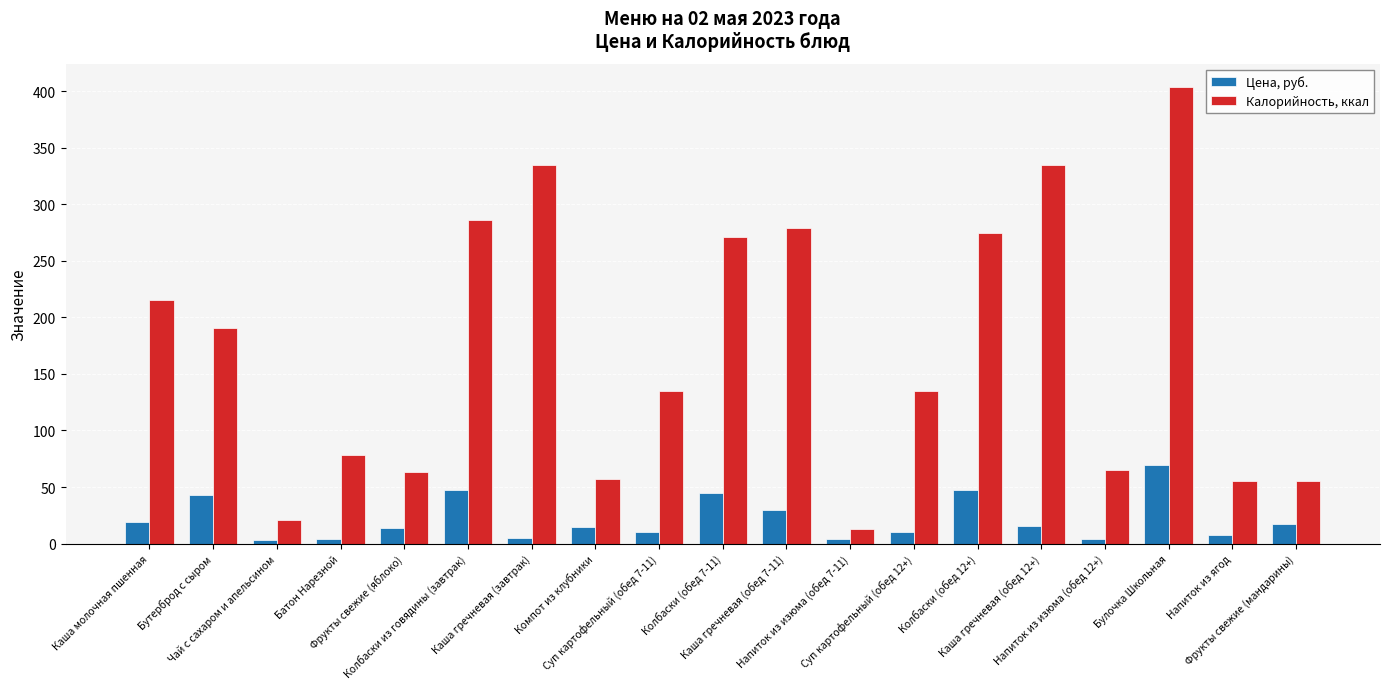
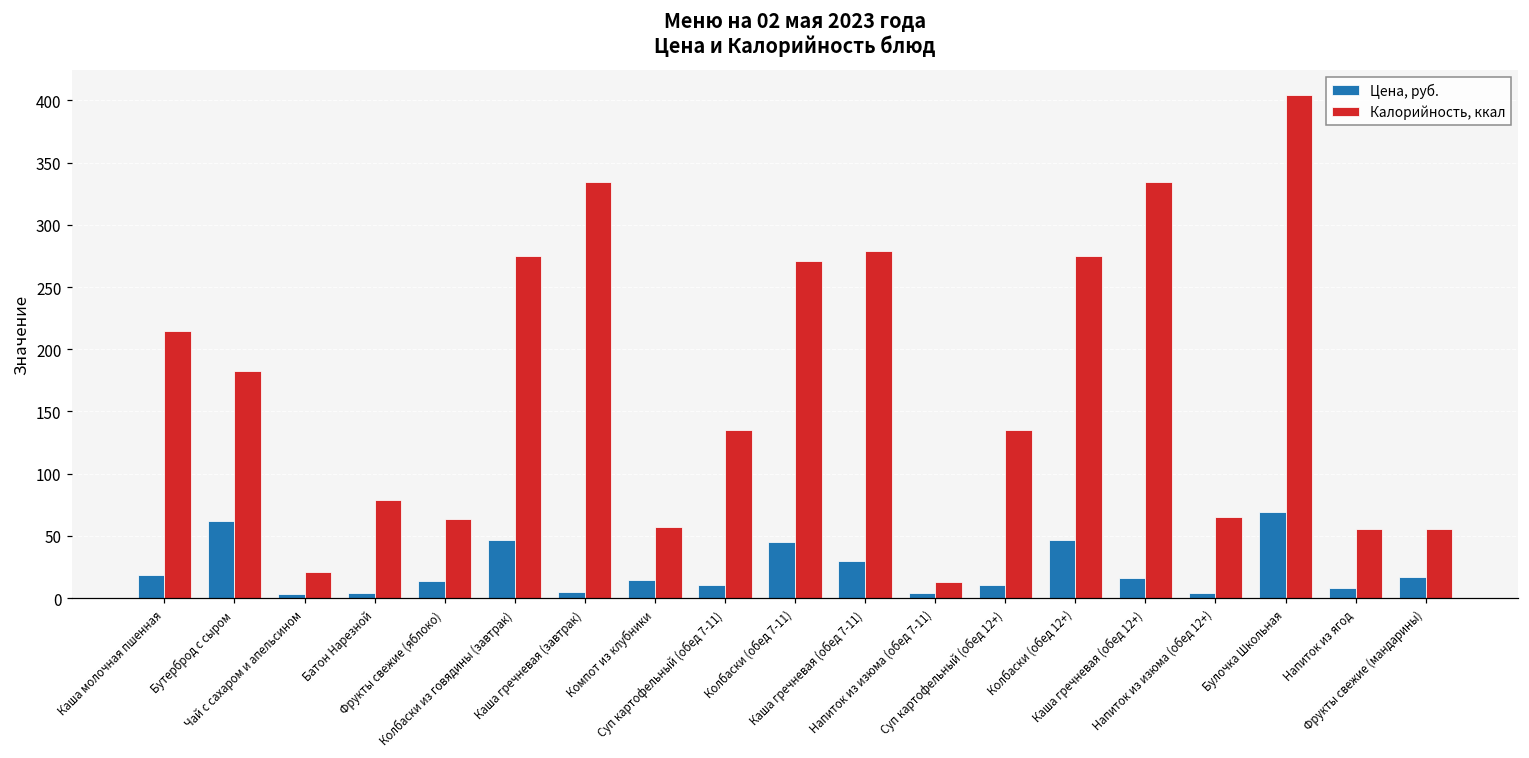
Цена, руб., Бутерброд с сыром: 43 -> 62
Калорийность, ккал, Бутерброд с сыром: 190 -> 183
Калорийность, ккал, Колбаски из говядины (завтрак): 286 -> 275
